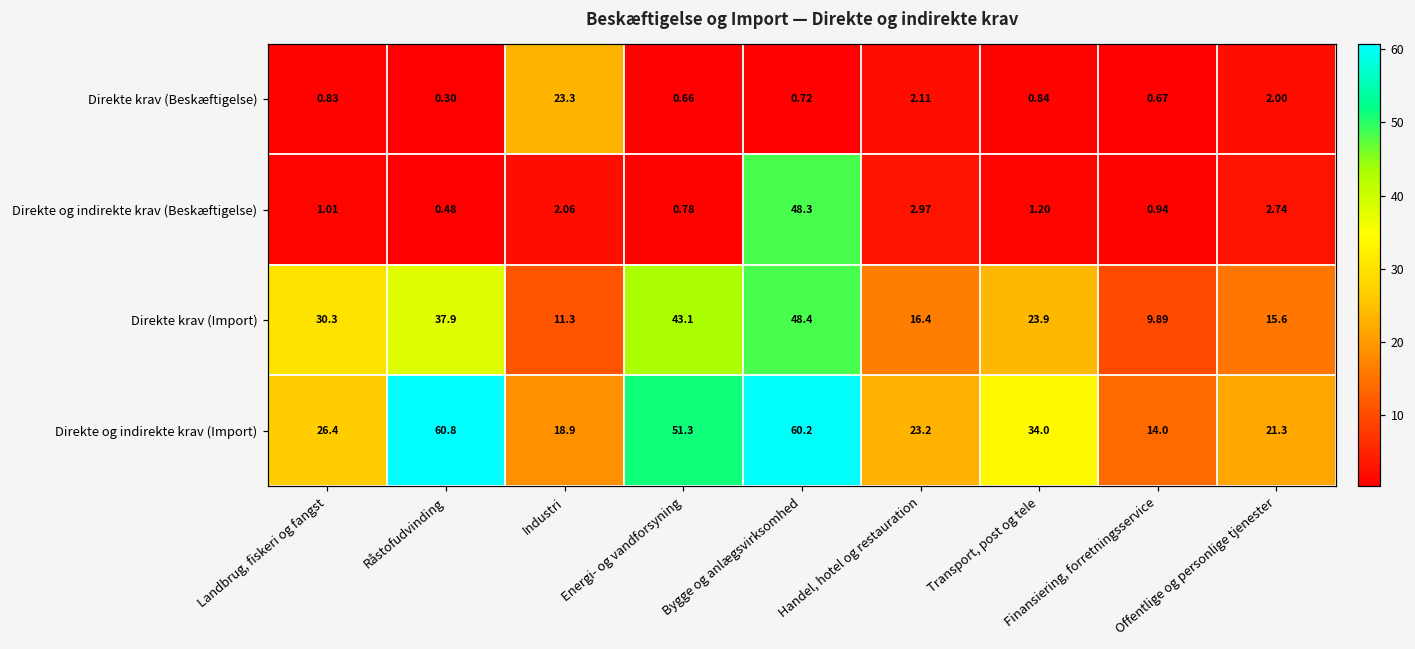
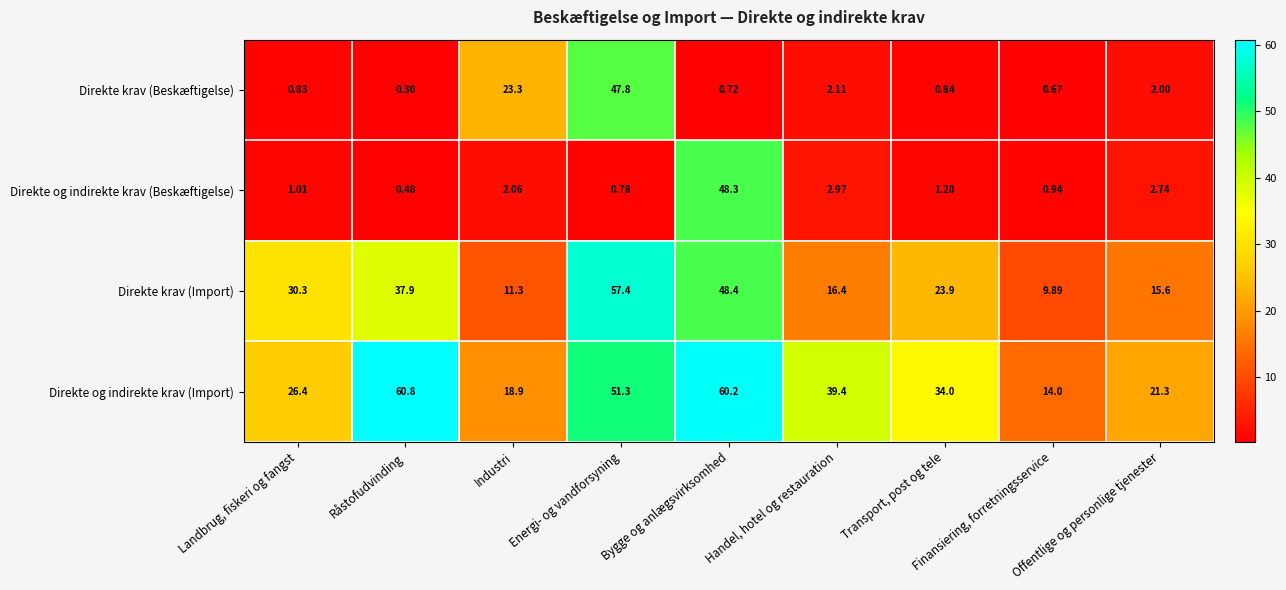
Direkte krav (Beskæftigelse), Energi- og vandforsyning: 0.66 -> 47.8
Direkte krav (Import), Energi- og vandforsyning: 43.1 -> 57.4
Direkte og indirekte krav (Import), Handel, hotel og restauration: 23.2 -> 39.4
